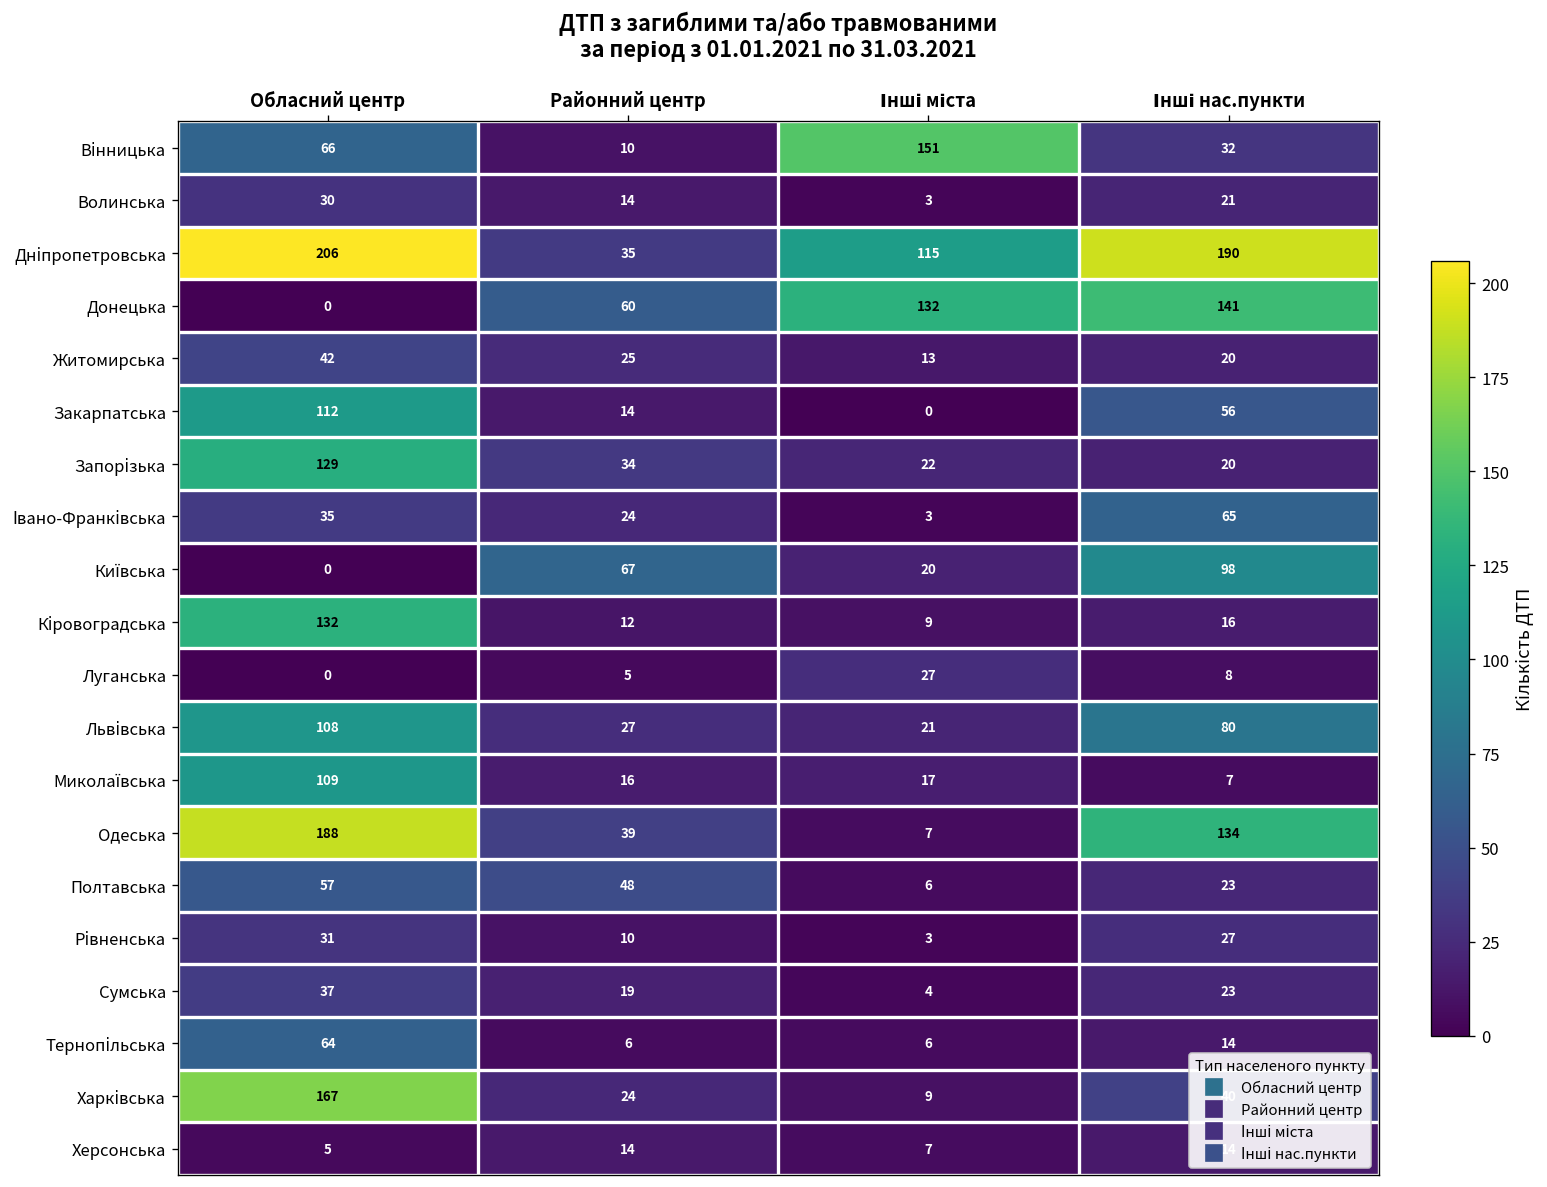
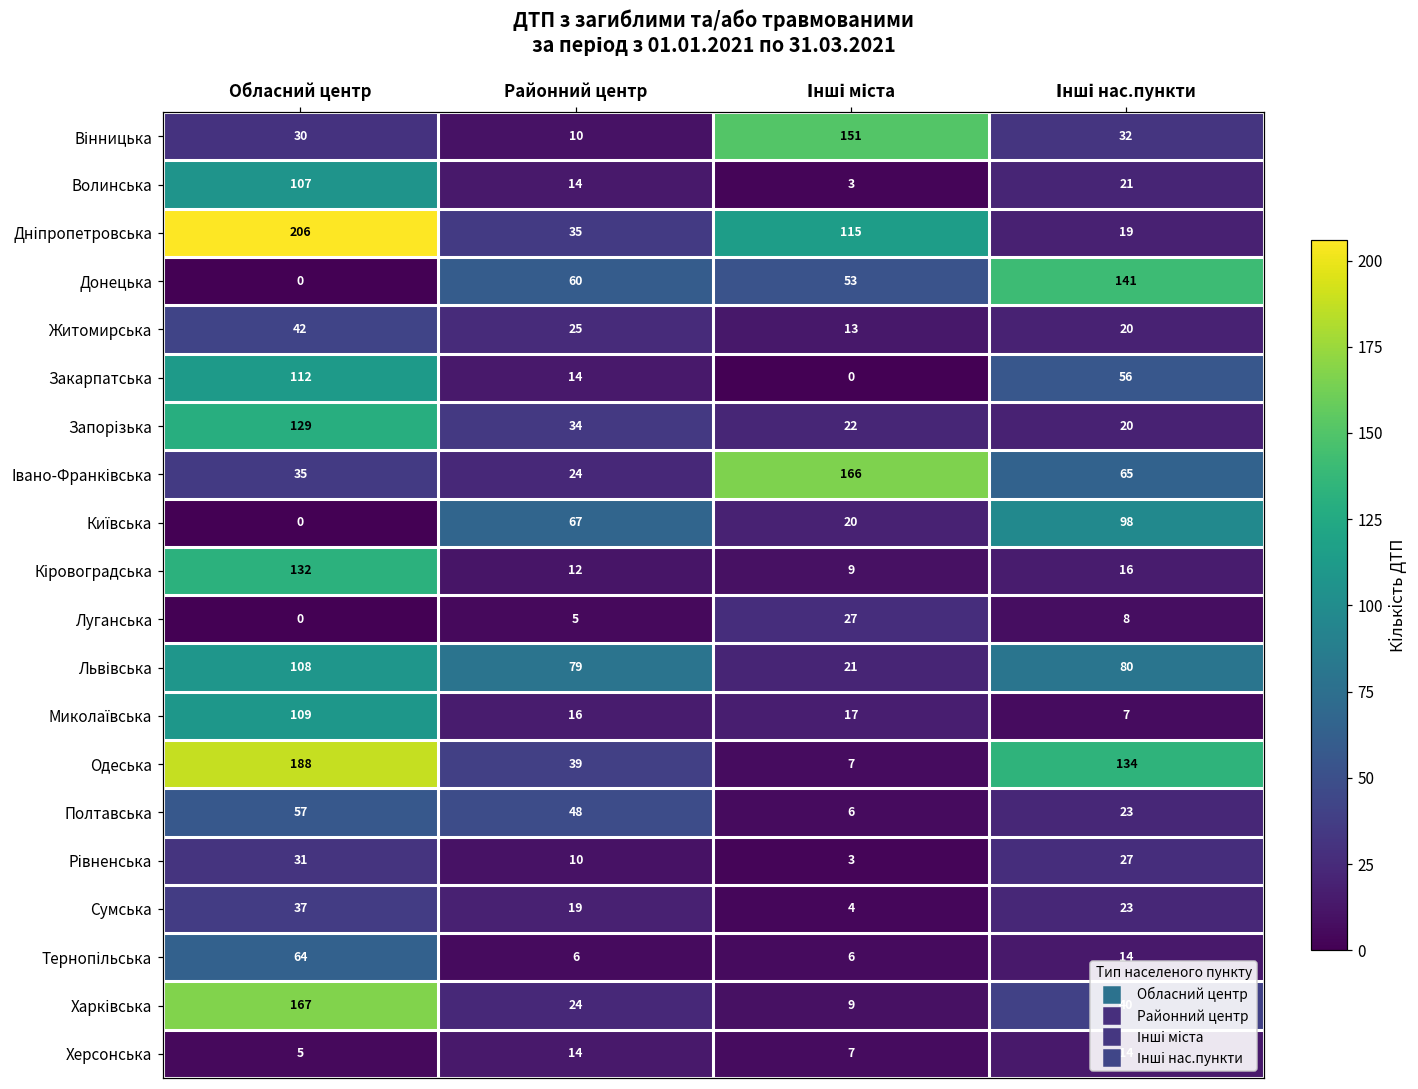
Вінницька, Обласний центр: 66 -> 30
Волинська, Обласний центр: 30 -> 107
Дніпропетровська, Інші нас.пункти: 190 -> 19
Донецька, Інші міста: 132 -> 53
Івано-Франківська, Інші міста: 3 -> 166
Львівська, Районний центр: 27 -> 79
